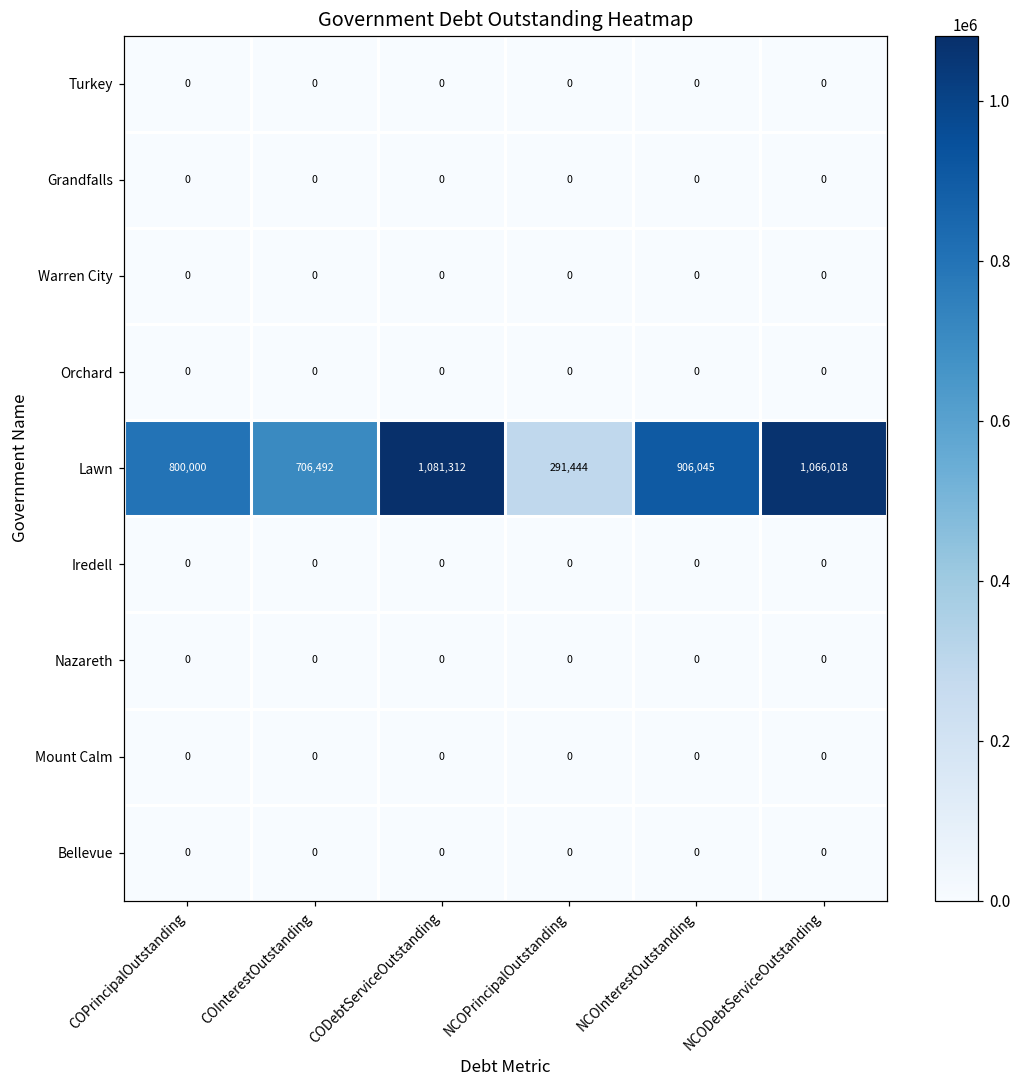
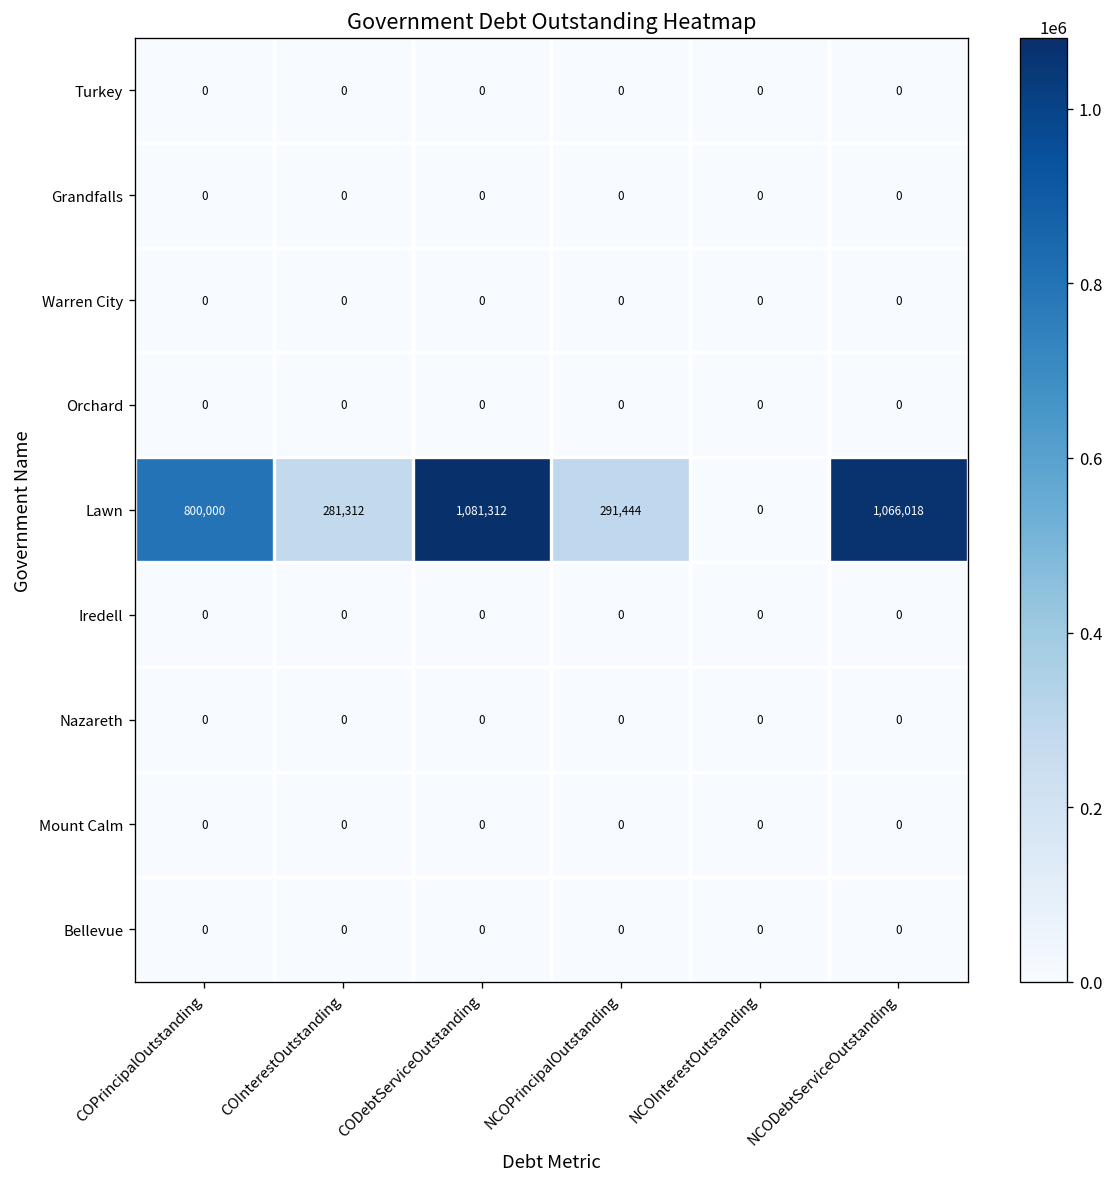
Lawn, COInterestOutstanding: 706,492 -> 281,312
Lawn, NCOInterestOutstanding: 906,045 -> 0
